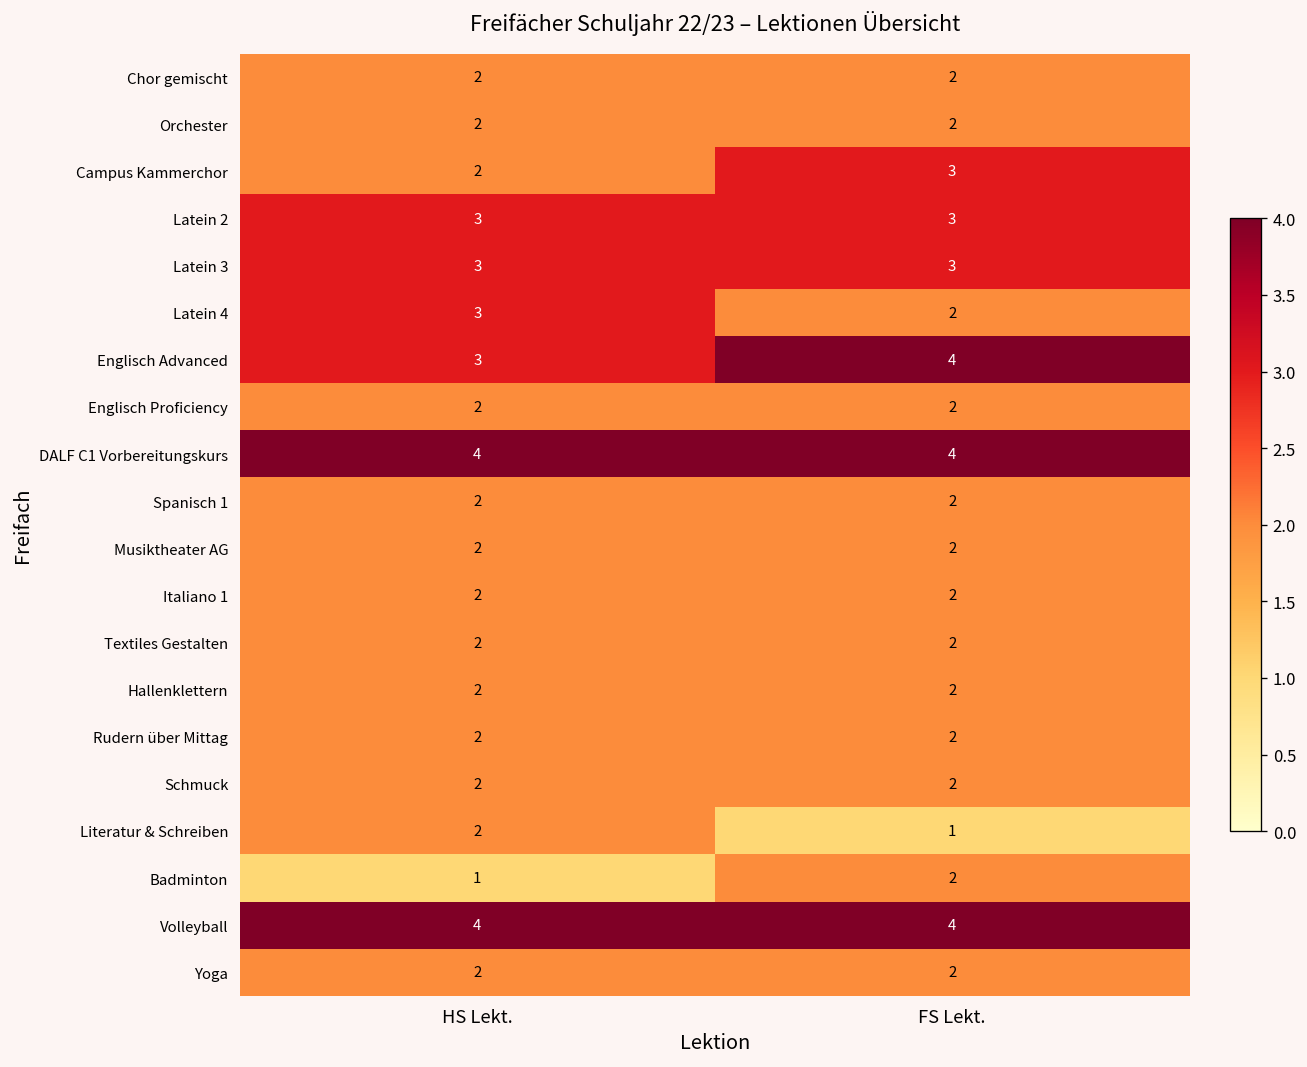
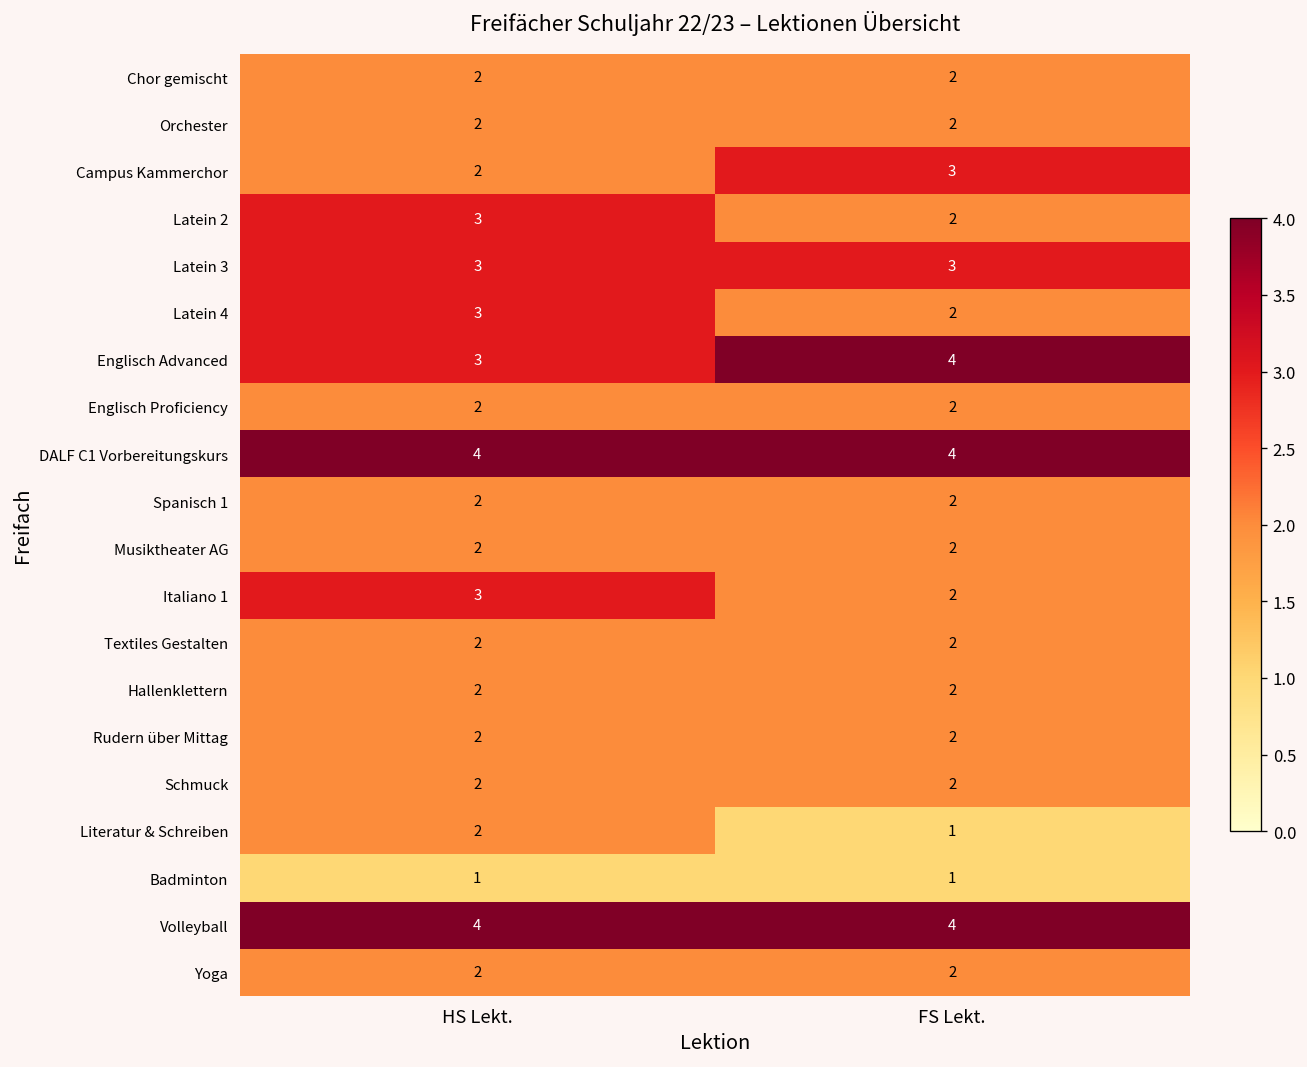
Latein 2, FS Lekt.: 3 -> 2
Italiano 1, HS Lekt.: 2 -> 3
Badminton, FS Lekt.: 2 -> 1
